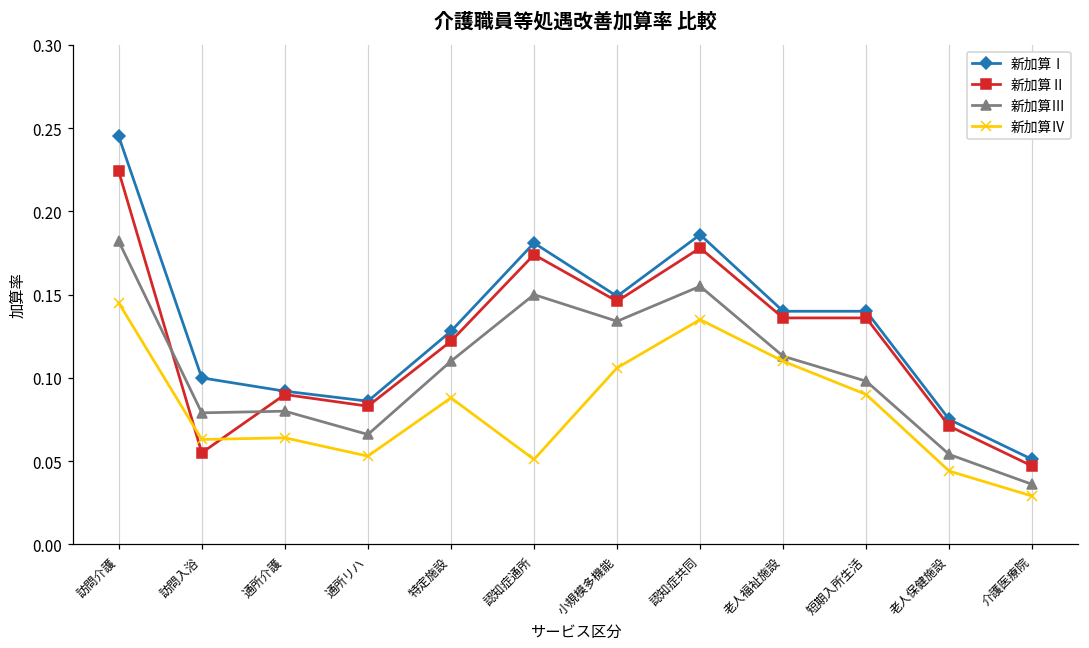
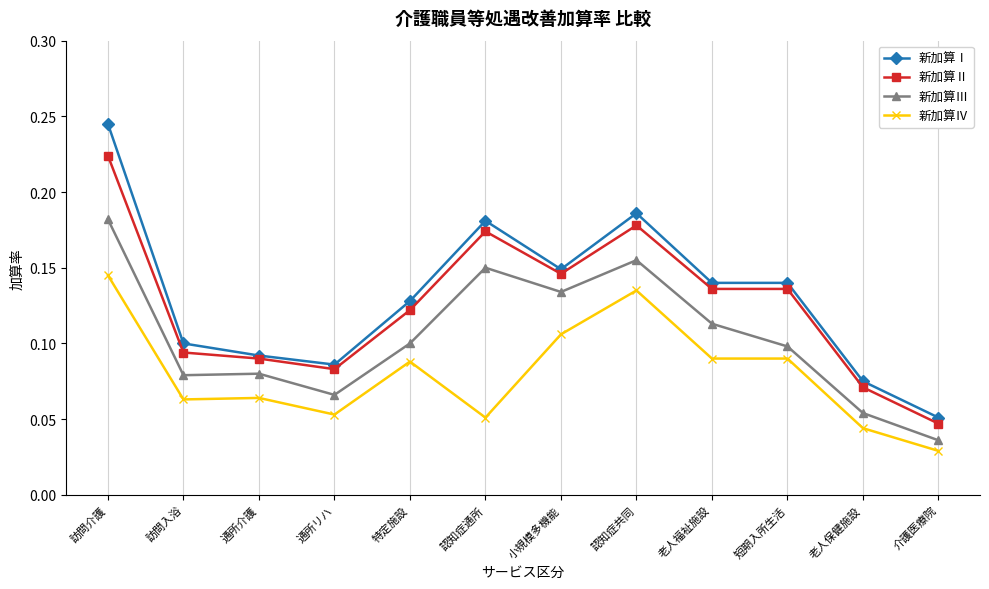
新加算Ⅱ, 訪問入浴: 0.055 -> 0.094
新加算Ⅲ, 特定施設: 0.11 -> 0.10
新加算Ⅳ, 老人福祉施設: 0.11 -> 0.09
